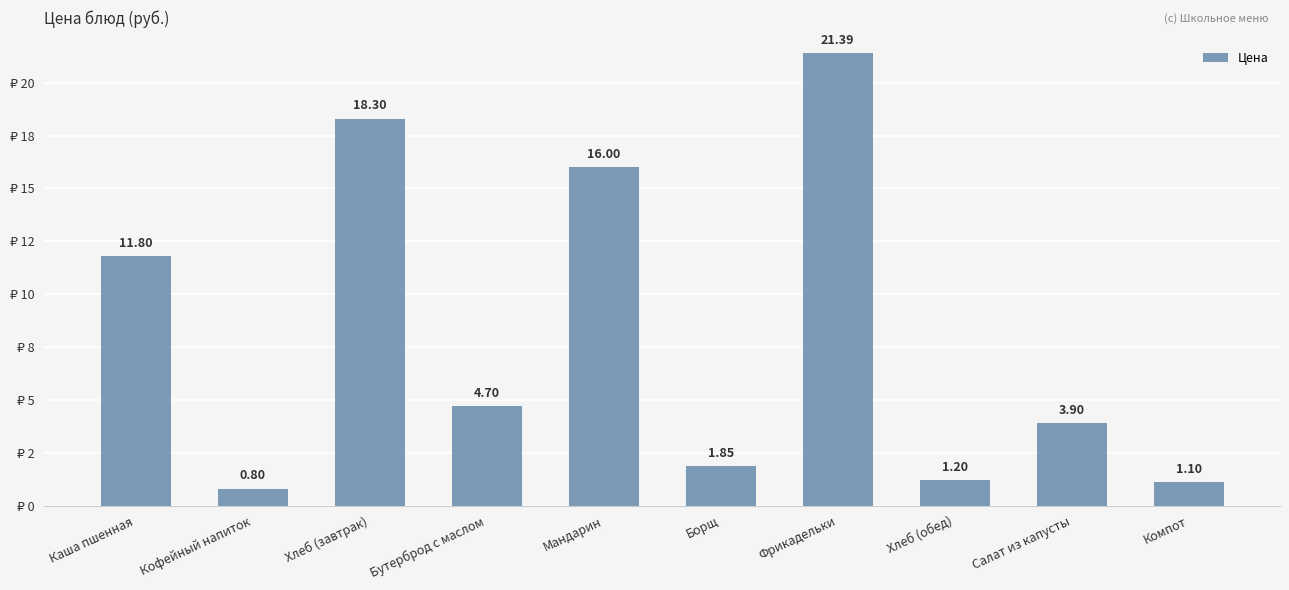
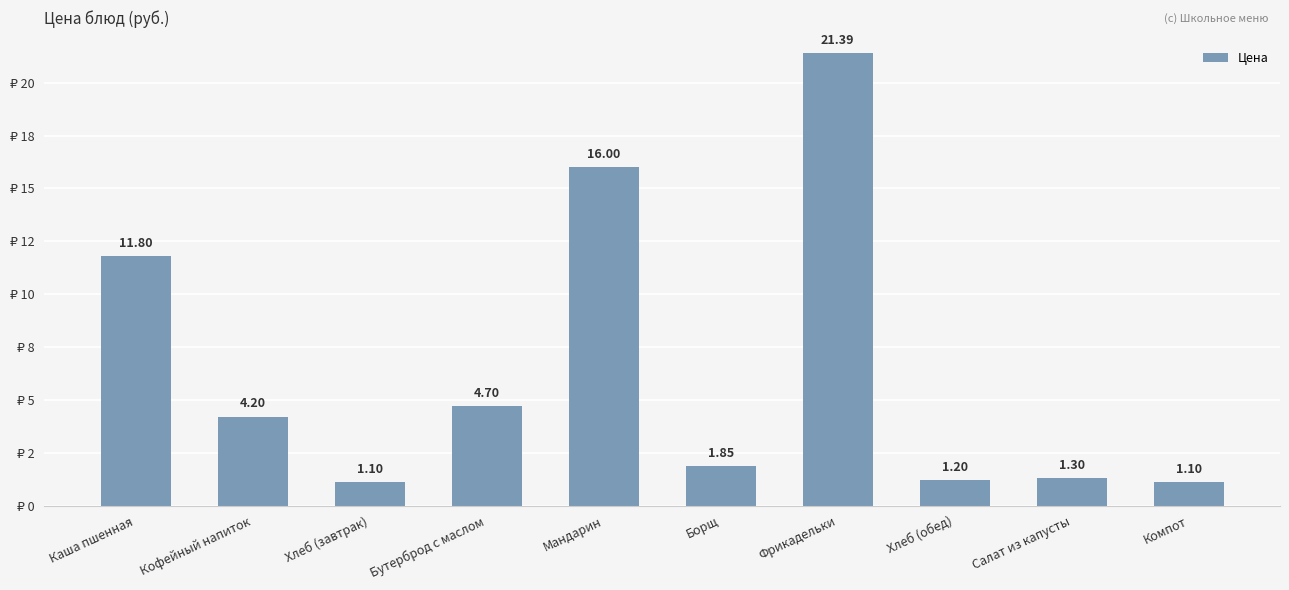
Кофейный напиток: 0.80 -> 4.20
Хлеб (завтрак): 18.30 -> 1.10
Салат из капусты: 3.90 -> 1.30
